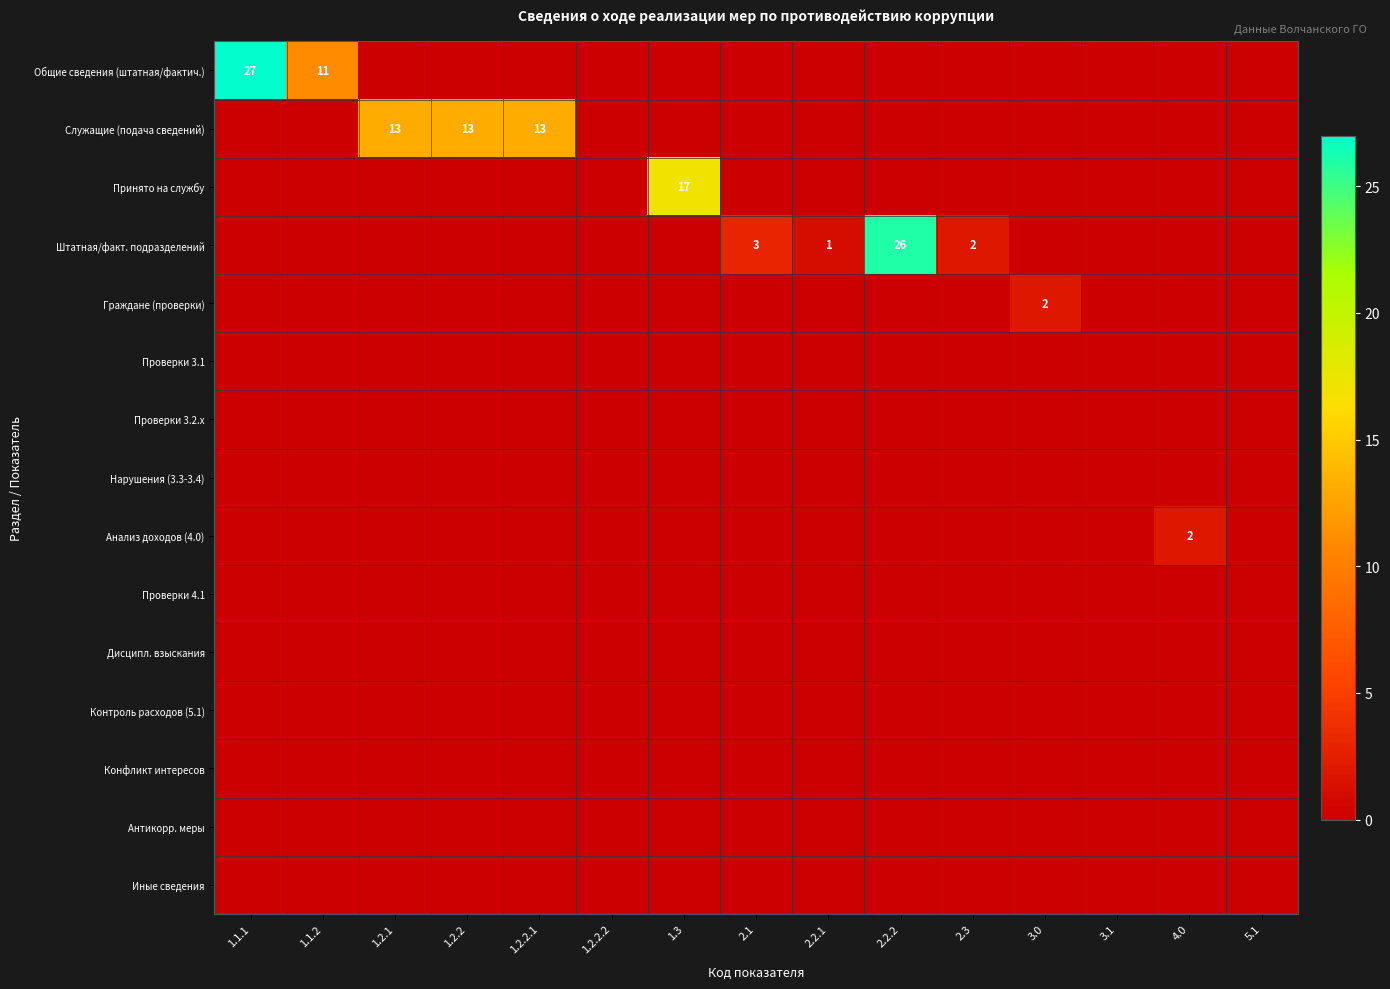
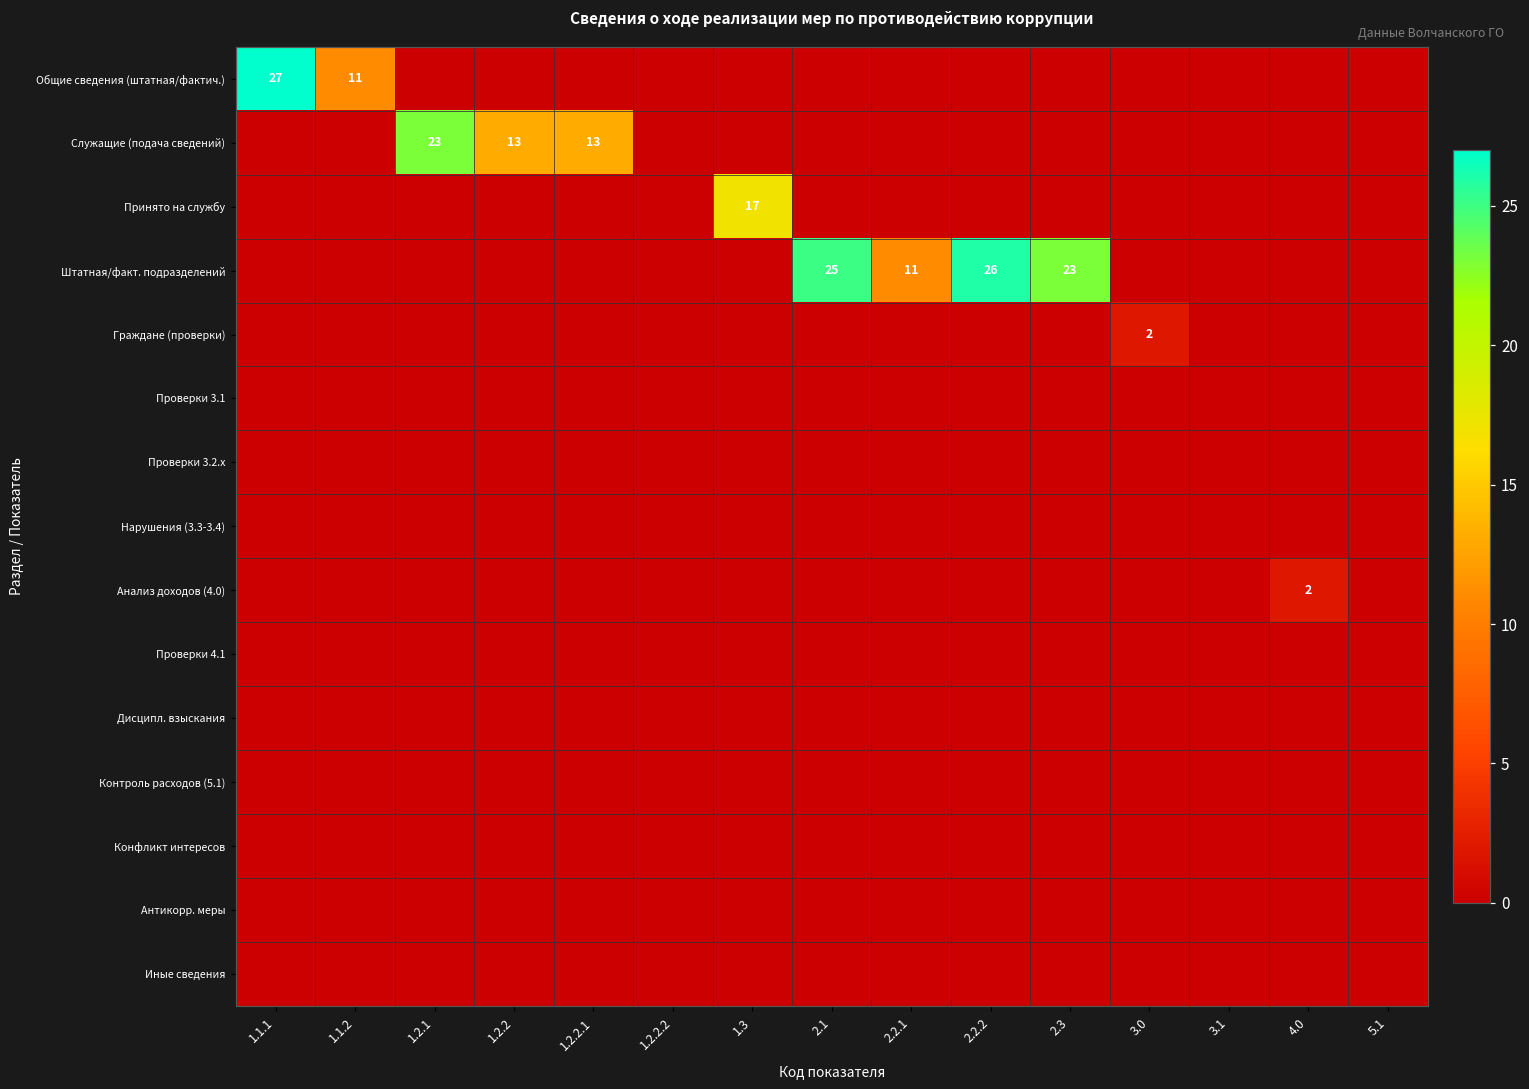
Служащие (подача сведений), 1.2.1: 13 -> 23
Штатная/факт. подразделений, 2.1: 3 -> 25
Штатная/факт. подразделений, 2.2.1: 1 -> 11
Штатная/факт. подразделений, 2.3: 2 -> 23
